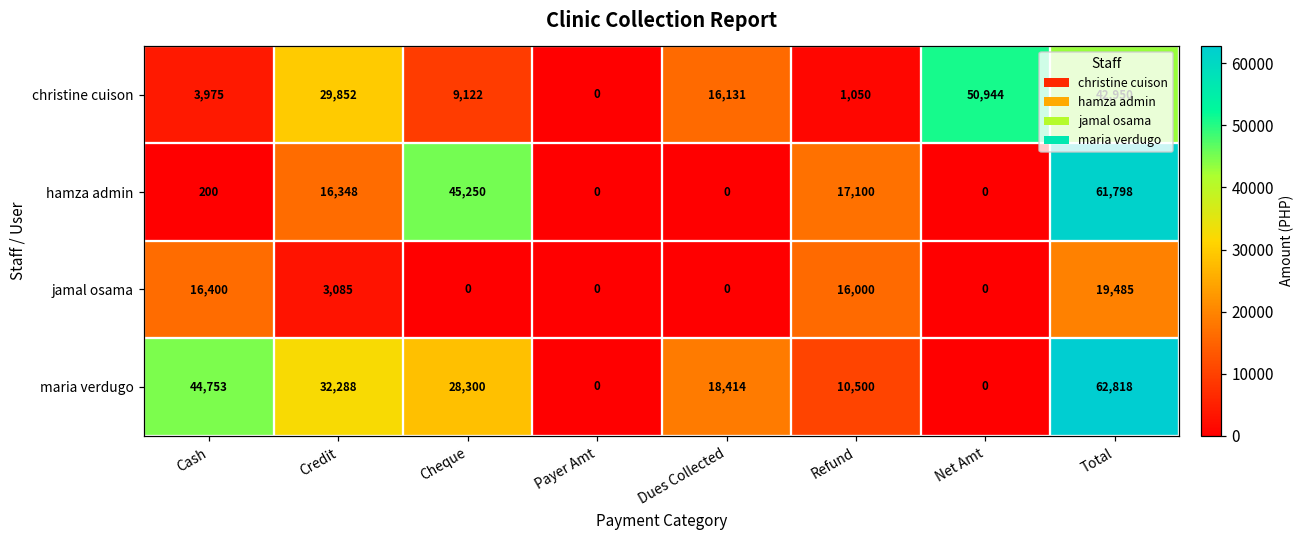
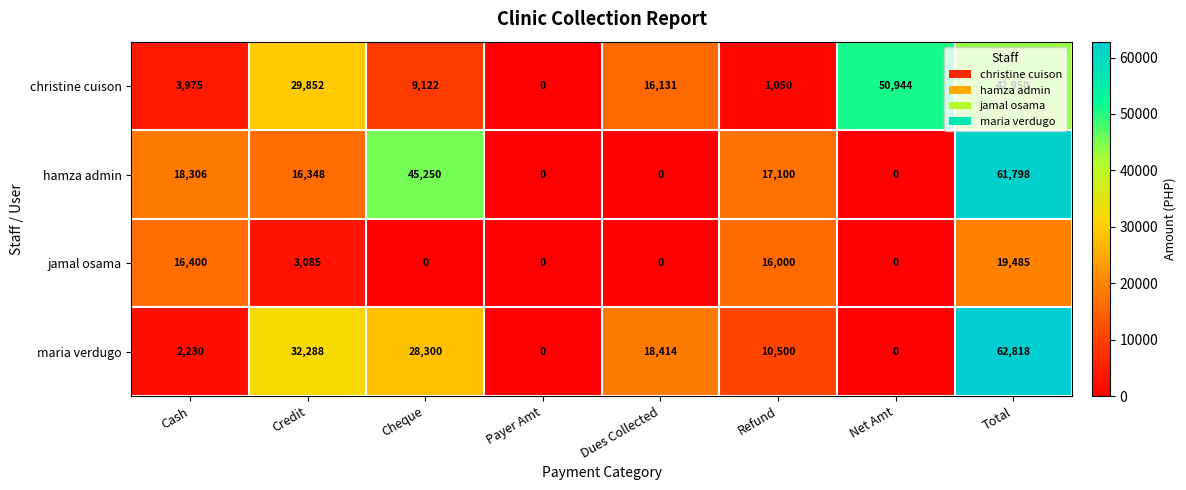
hamza admin, Cash: 200 -> 18,306
maria verdugo, Cash: 44,753 -> 2,230
